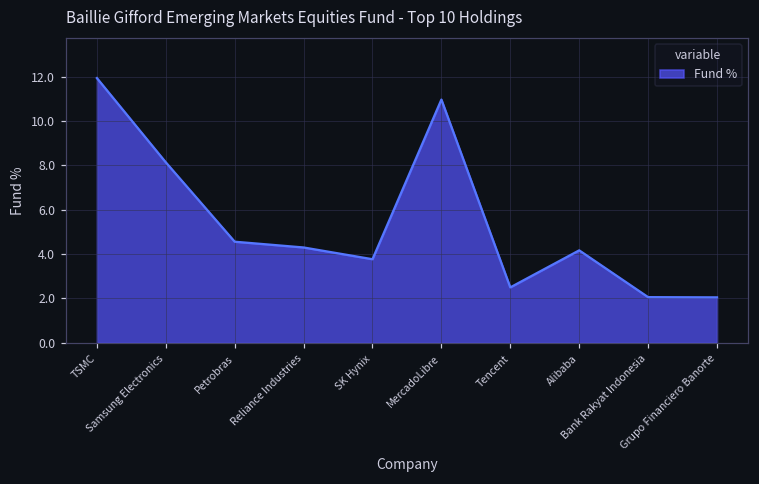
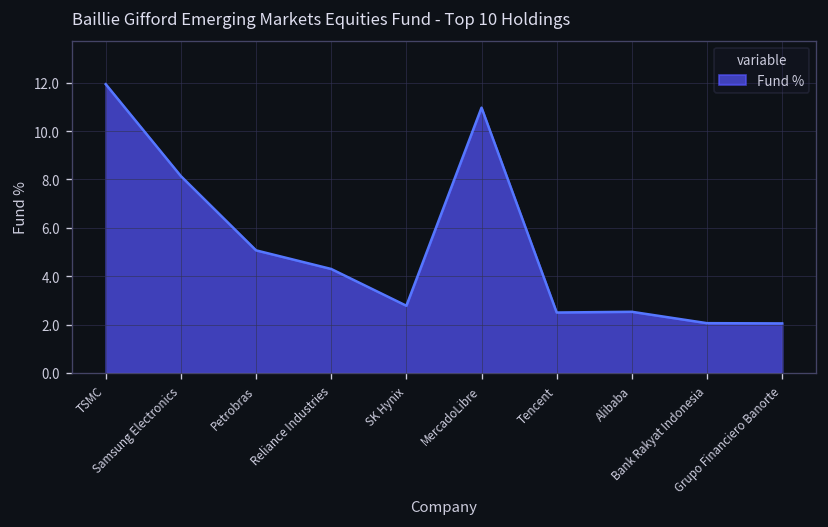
Petrobras: 4.6 -> 5.1
SK Hynix: 3.8 -> 2.8
Alibaba: 4.2 -> 2.5
